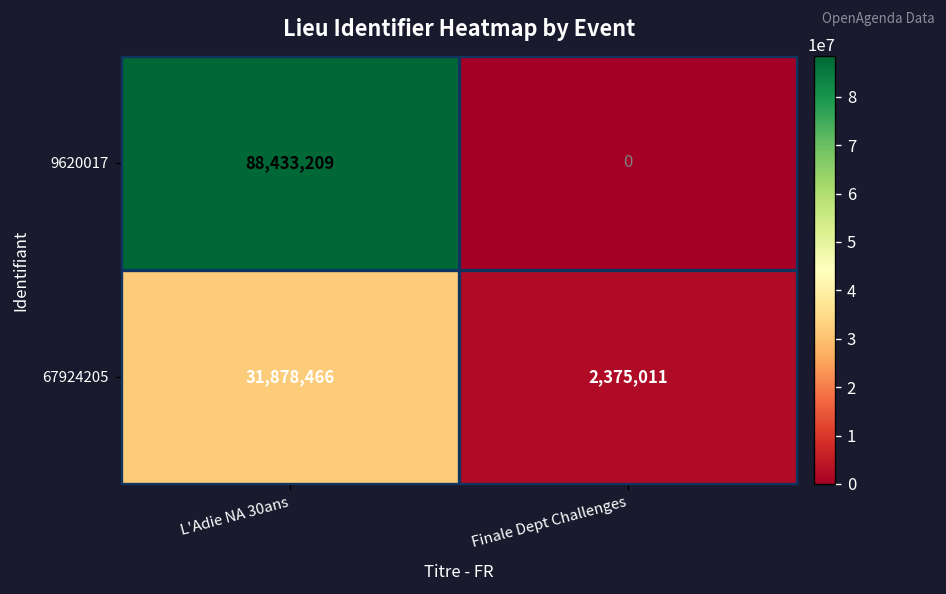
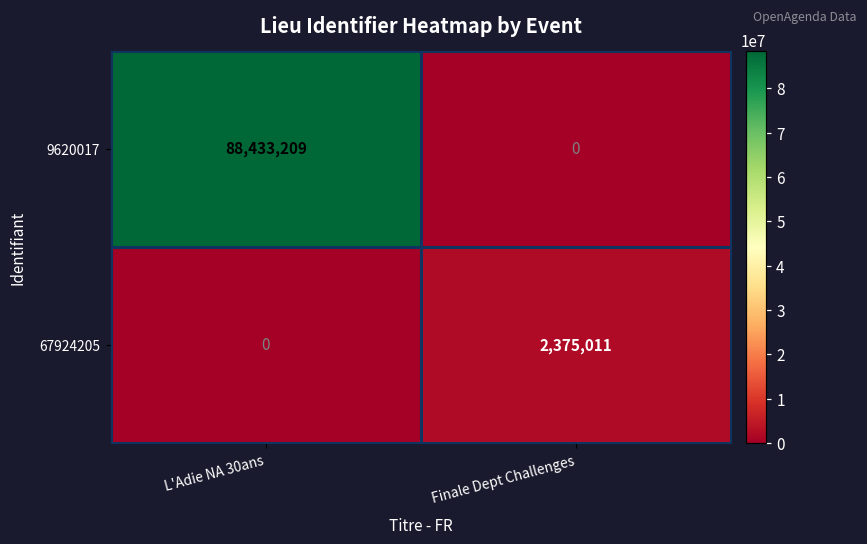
67924205, L'Adie NA 30ans: 31,878,466 -> 0
